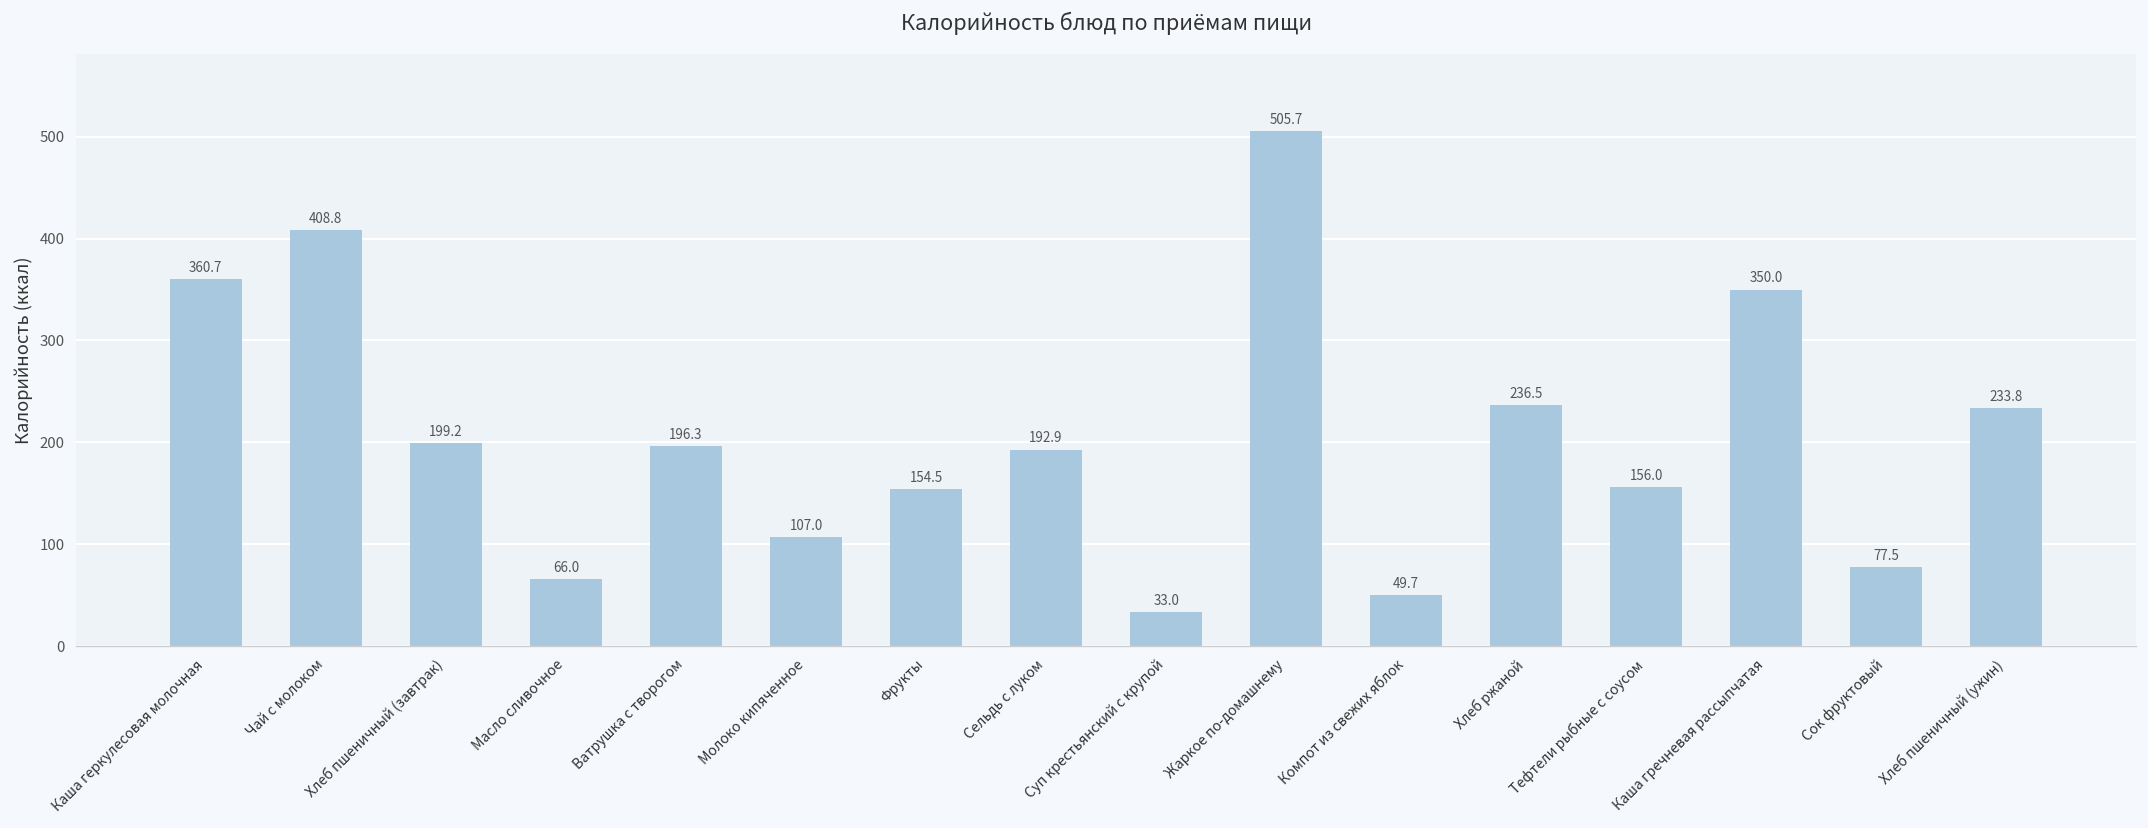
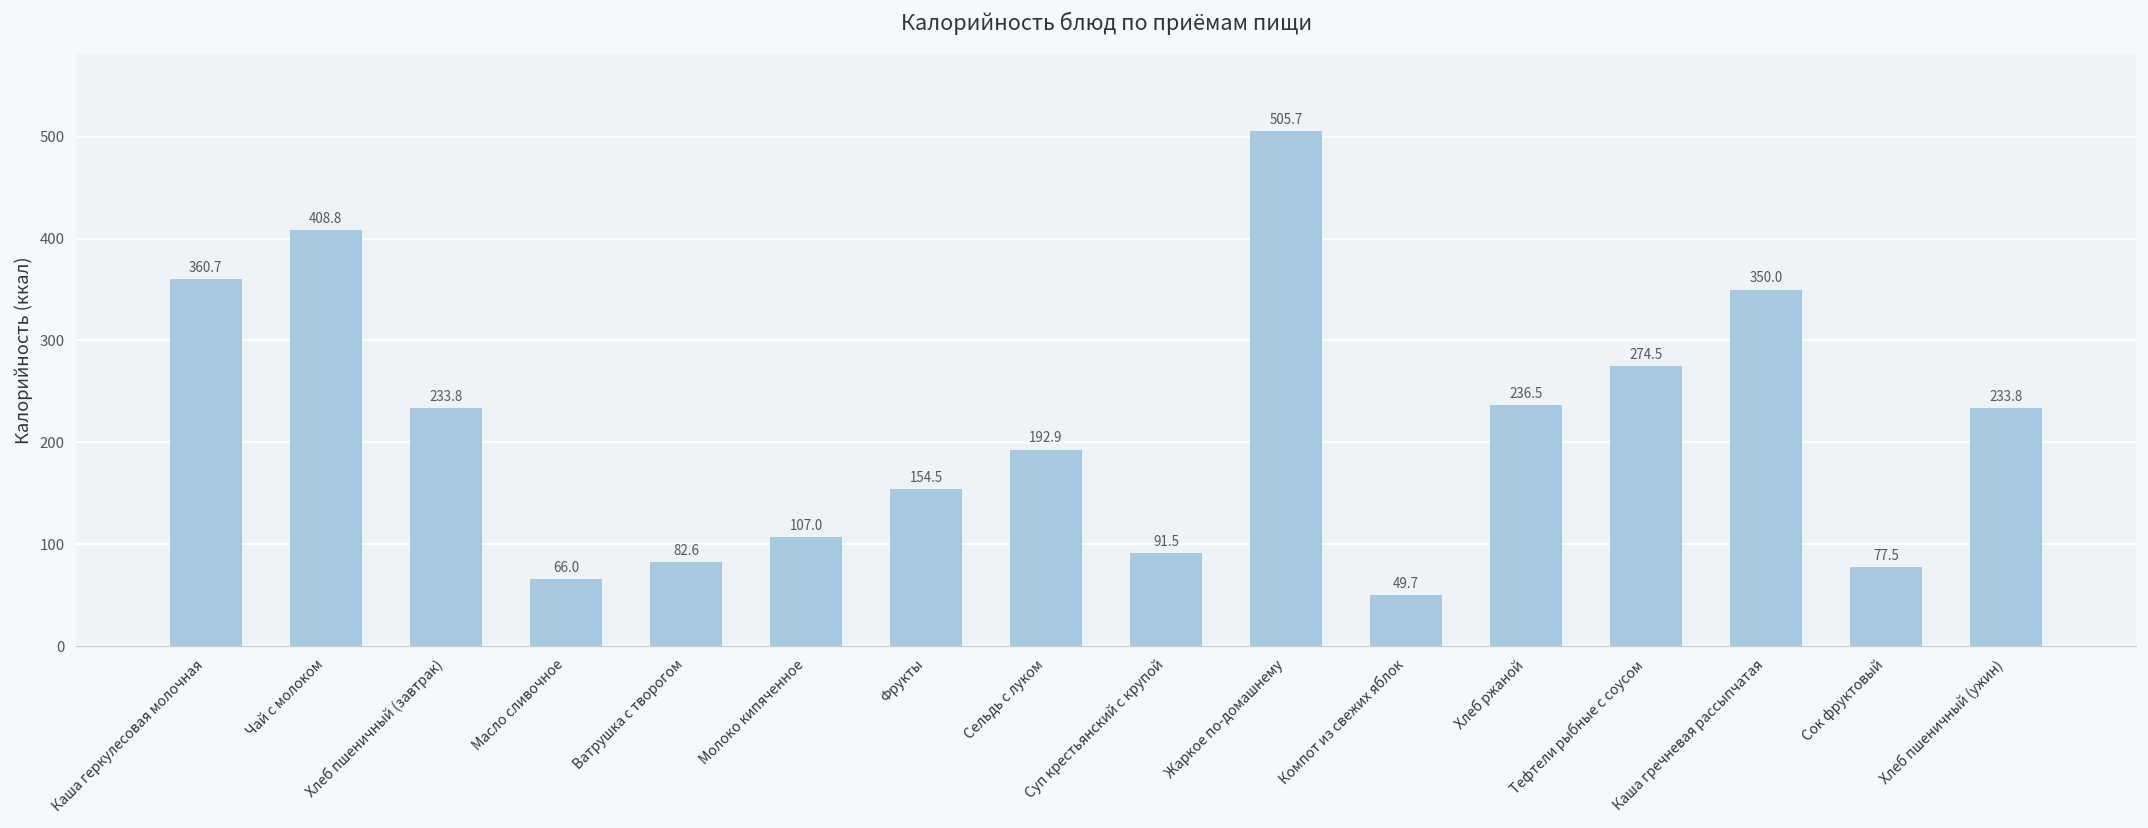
Хлеб пшеничный (завтрак): 199.2 -> 233.8
Ватрушка с творогом: 196.3 -> 82.6
Суп крестьянский с крупой: 33.0 -> 91.5
Тефтели рыбные с соусом: 156.0 -> 274.5
